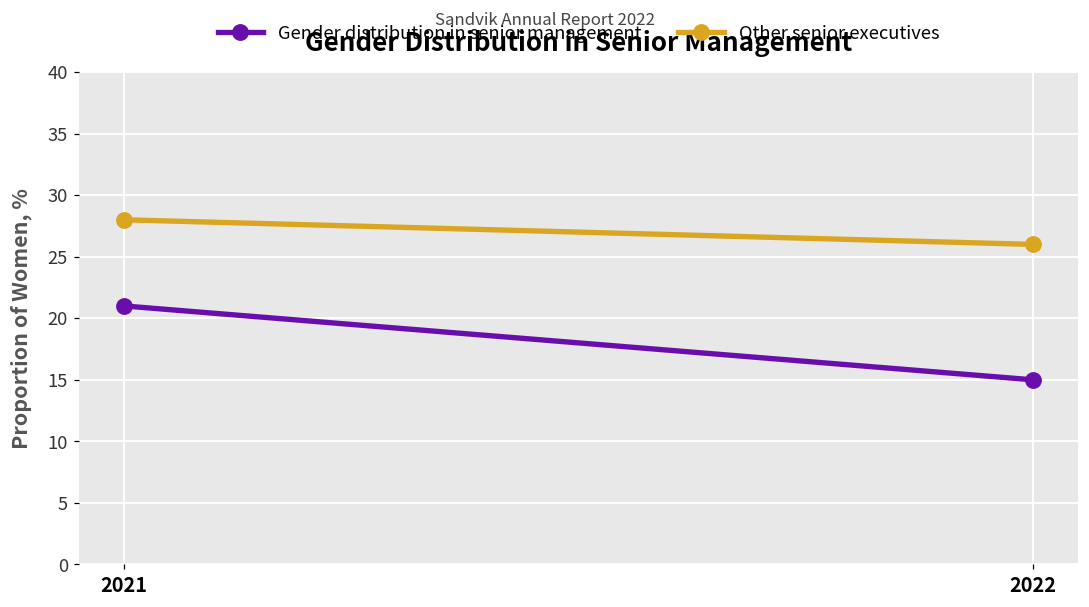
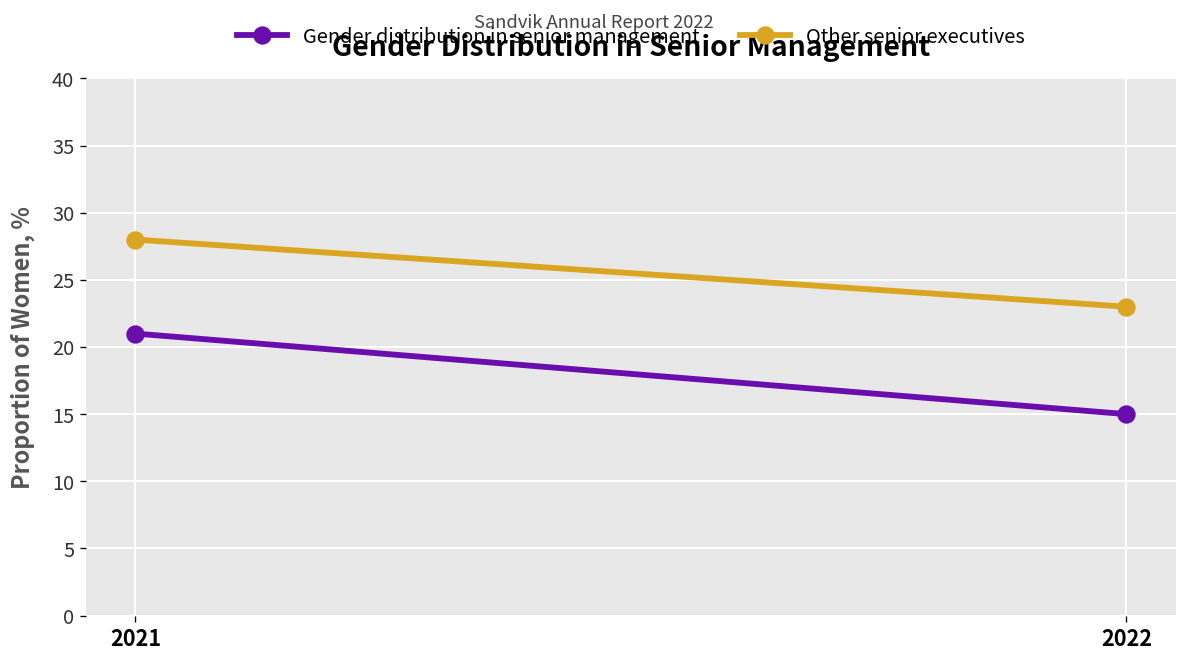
Other senior executives, 2022: 26 -> 23
